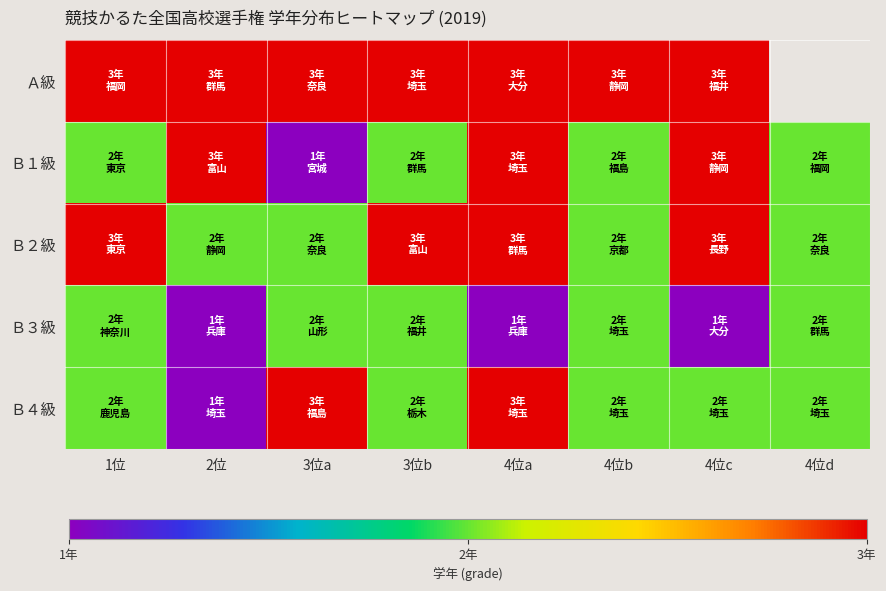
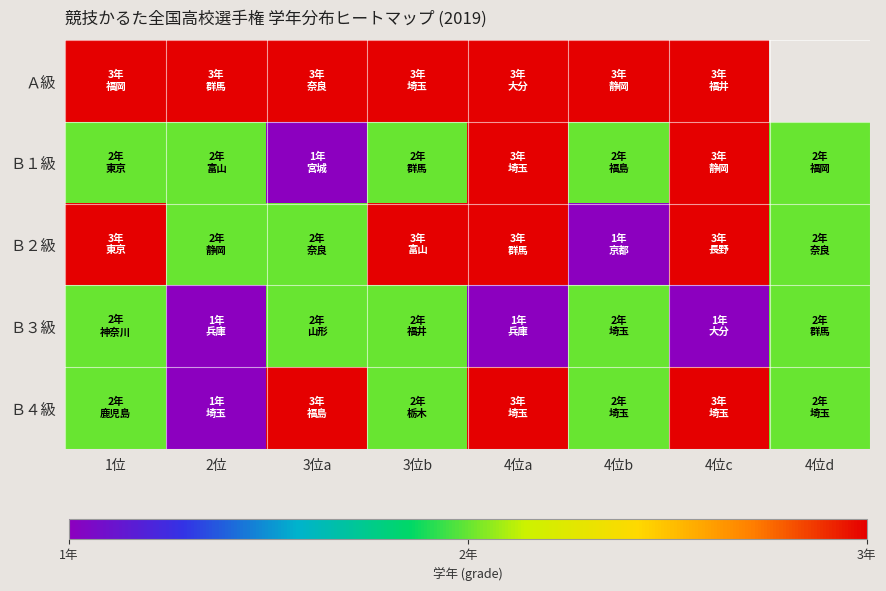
Ｂ１級, 2位: 3年 -> 2年
Ｂ２級, 4位b: 2年 -> 1年
Ｂ４級, 4位c: 2年 -> 3年
